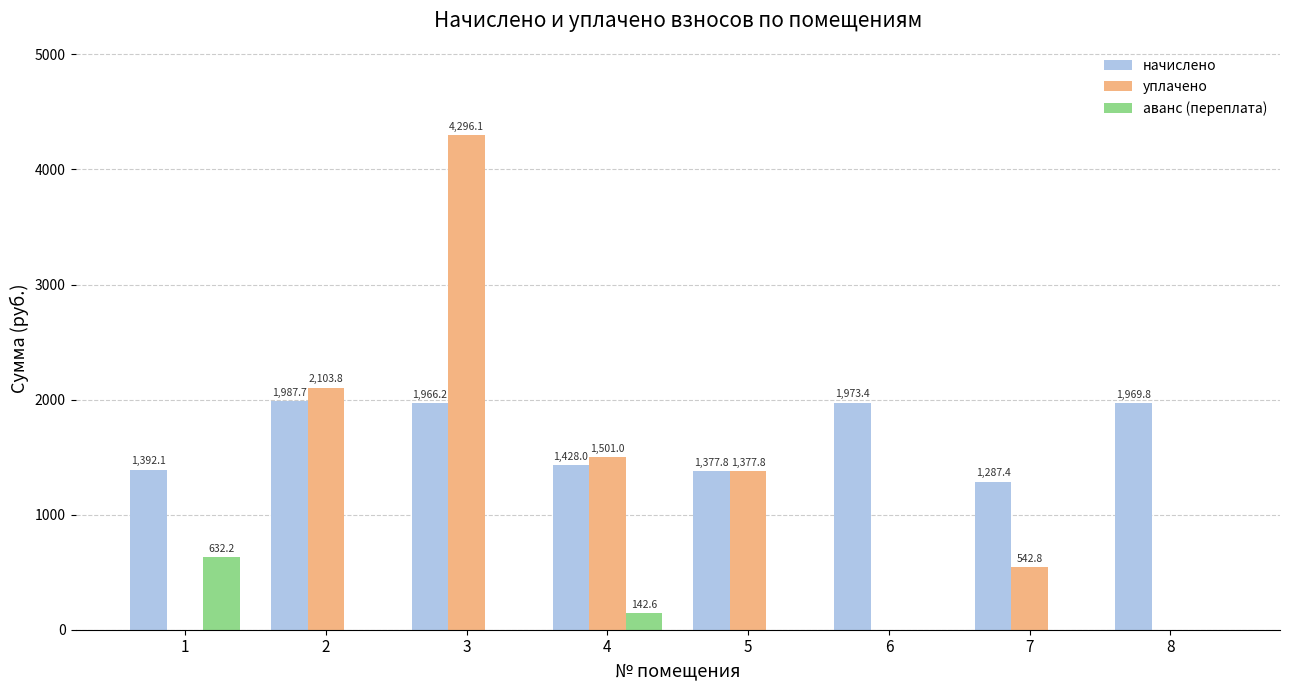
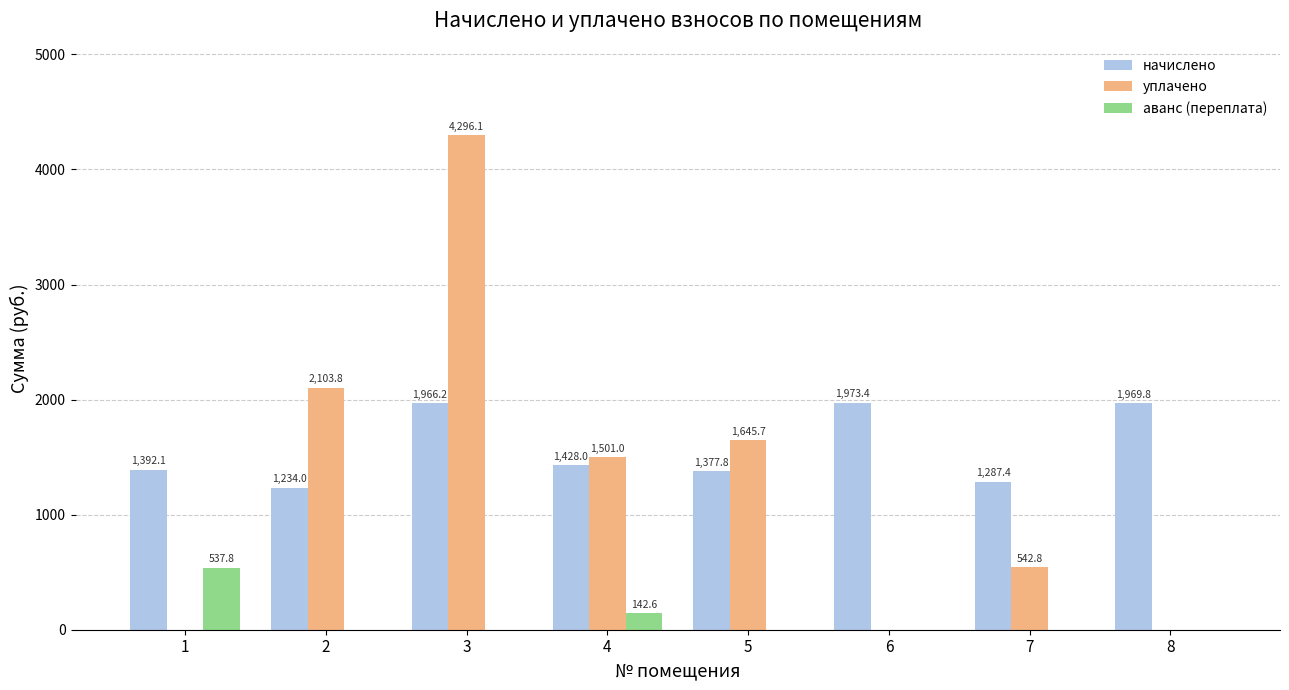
аванс (переплата), 1: 632.2 -> 537.8
начислено, 2: 1,987.7 -> 1,234.0
уплачено, 5: 1,377.8 -> 1,645.7
